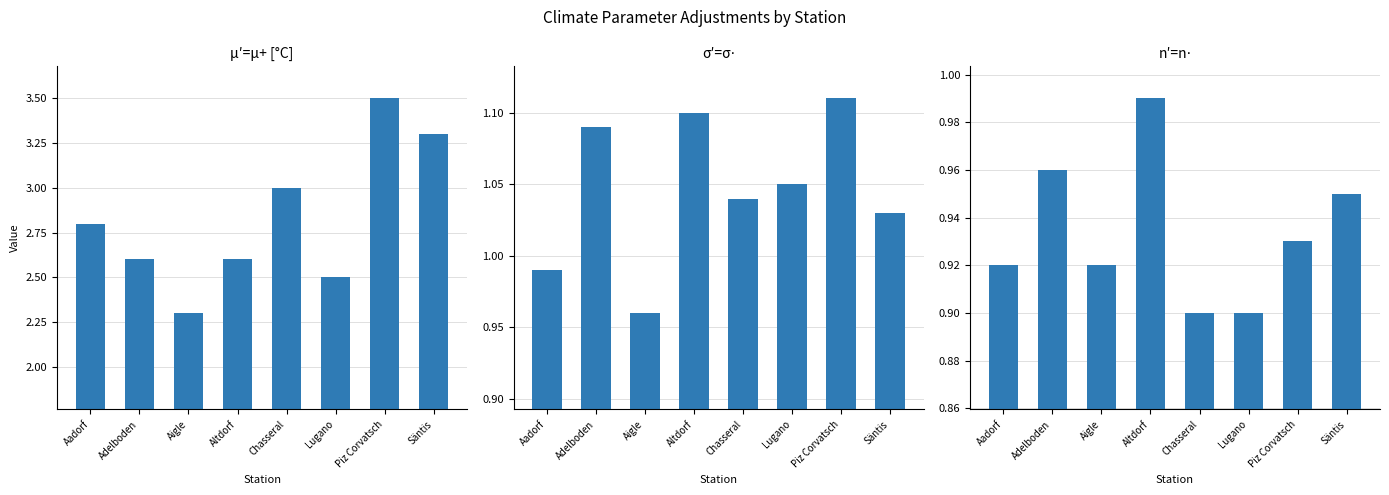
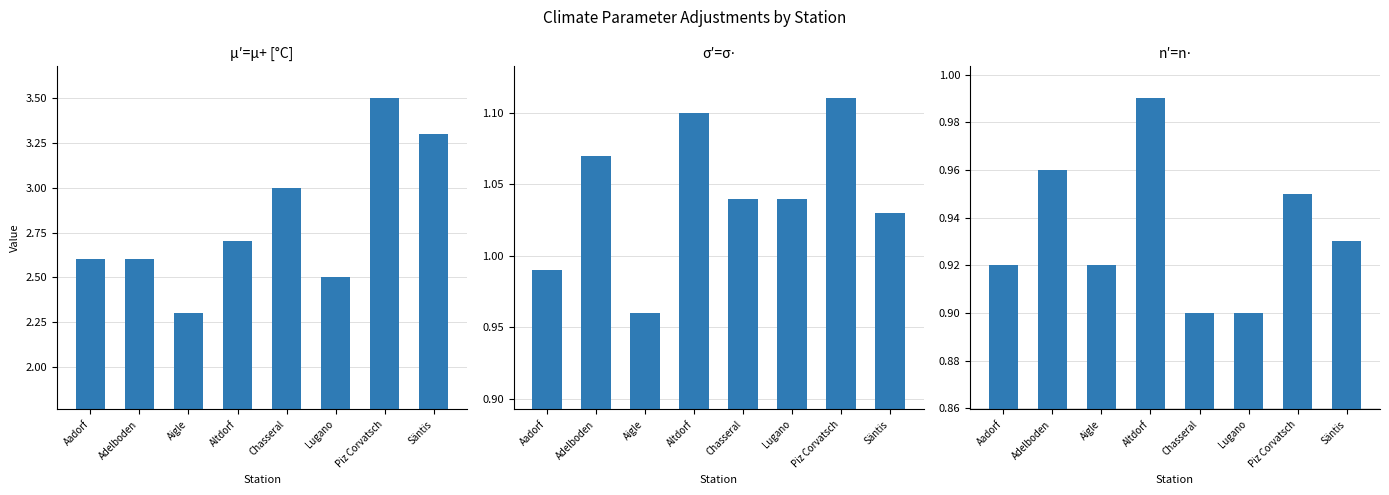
μ′=μ+ [°C], Aadorf: 2.8 -> 2.6
μ′=μ+ [°C], Altdorf: 2.6 -> 2.7
σ′=σ⋅, Adelboden: 1.09 -> 1.07
σ′=σ⋅, Lugano: 1.05 -> 1.04
n′=n⋅, Piz Corvatsch: 0.93 -> 0.95
n′=n⋅, Säntis: 0.95 -> 0.93
